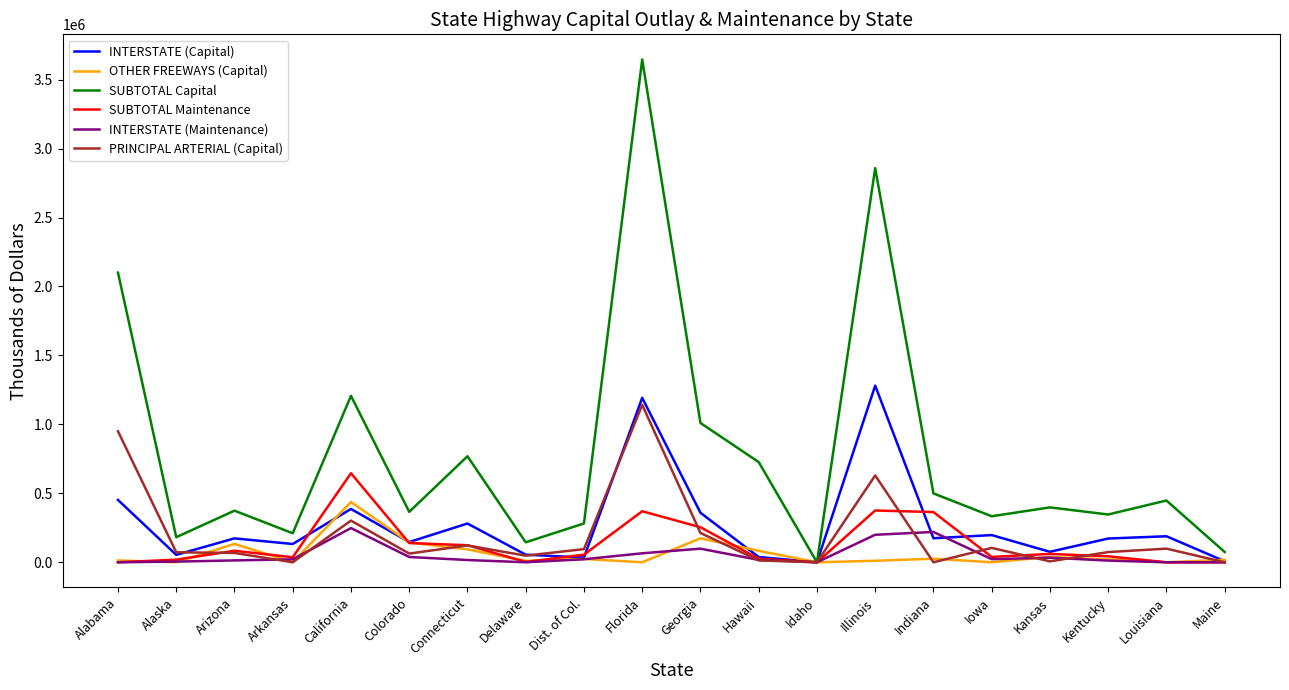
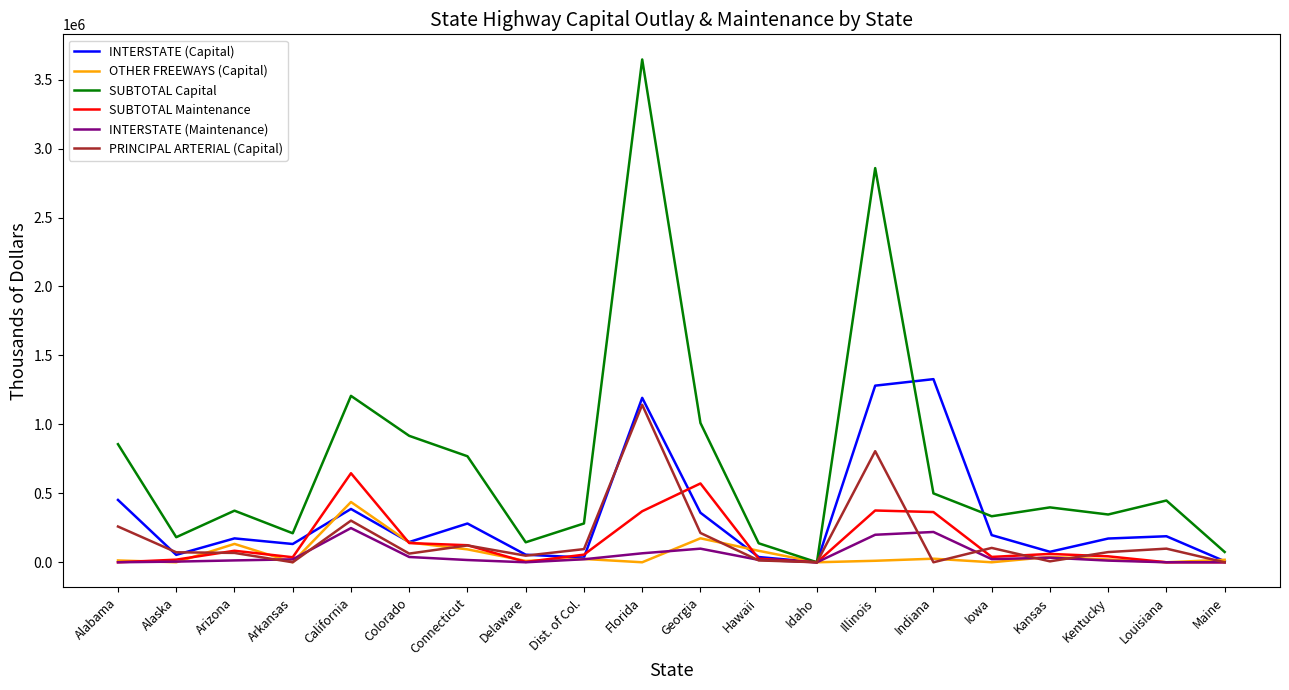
SUBTOTAL Capital, Alabama: 2100000 -> 860000
PRINCIPAL ARTERIAL (Capital), Alabama: 950000 -> 260000
SUBTOTAL Capital, Colorado: 370000 -> 920000
SUBTOTAL Maintenance, Georgia: 250000 -> 570000
SUBTOTAL Capital, Hawaii: 730000 -> 140000
PRINCIPAL ARTERIAL (Capital), Illinois: 630000 -> 810000
INTERSTATE (Capital), Indiana: 170000 -> 1330000
